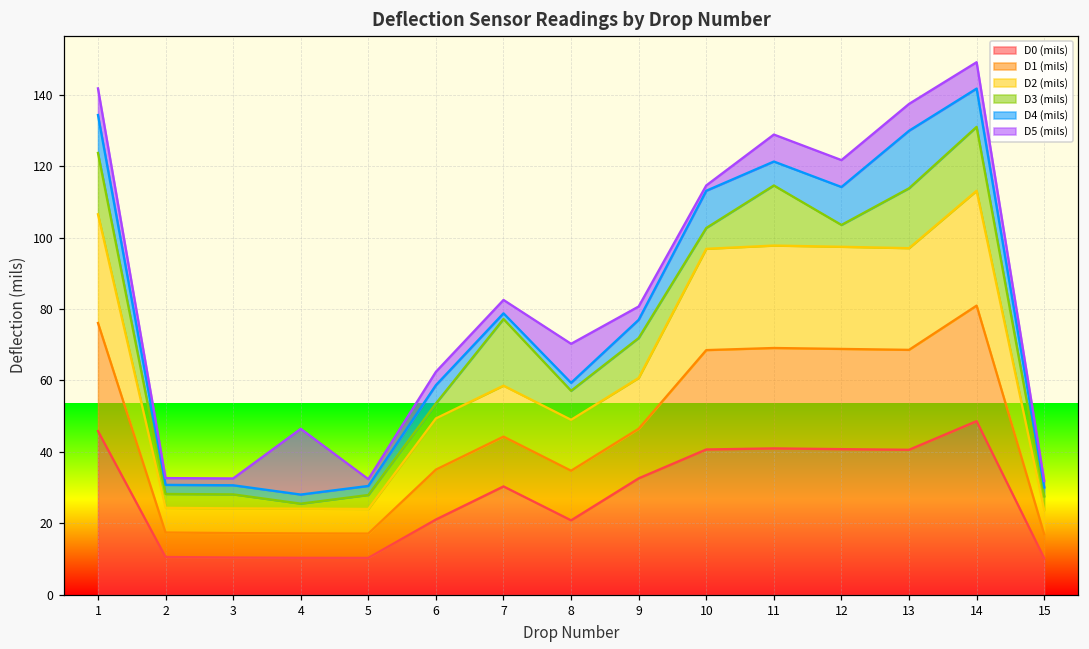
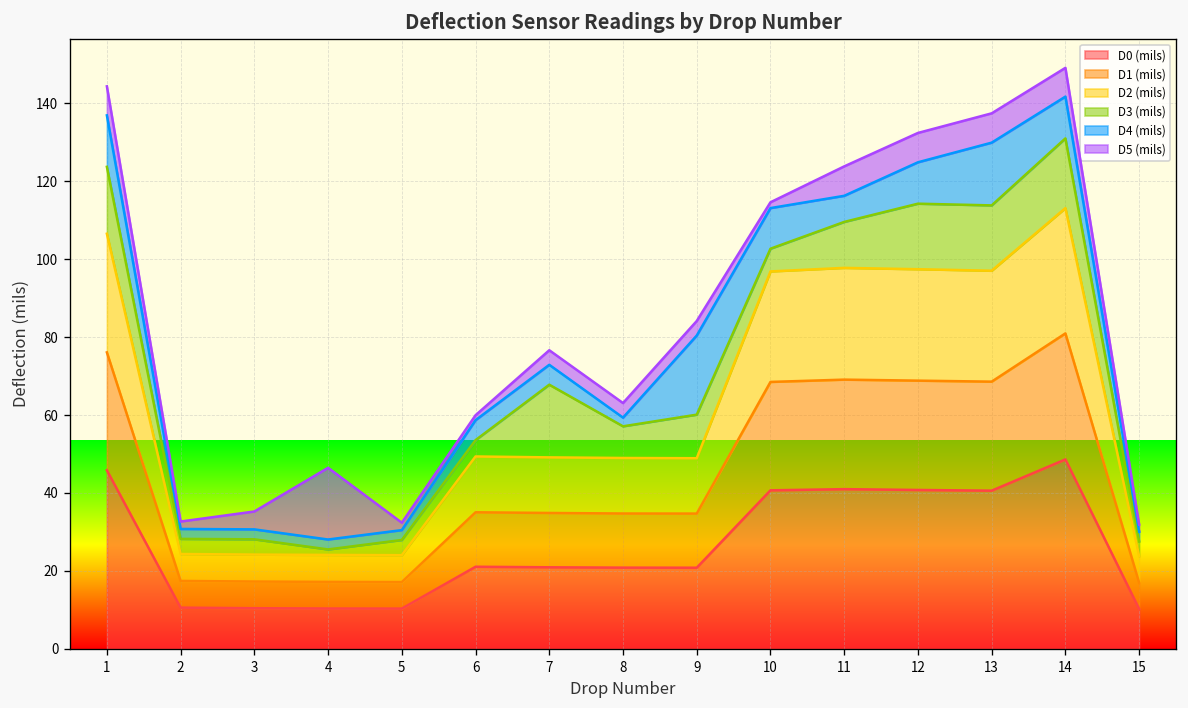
D4 (mils), 1: 11 -> 13
D5 (mils), 3: 2 -> 5
D5 (mils), 6: 4 -> 1
D0 (mils), 7: 30 -> 21
D4 (mils), 7: 2 -> 5
D5 (mils), 8: 11 -> 4
D0 (mils), 9: 33 -> 21
D4 (mils), 9: 5 -> 20
D3 (mils), 11: 17 -> 12
D3 (mils), 12: 6 -> 17
